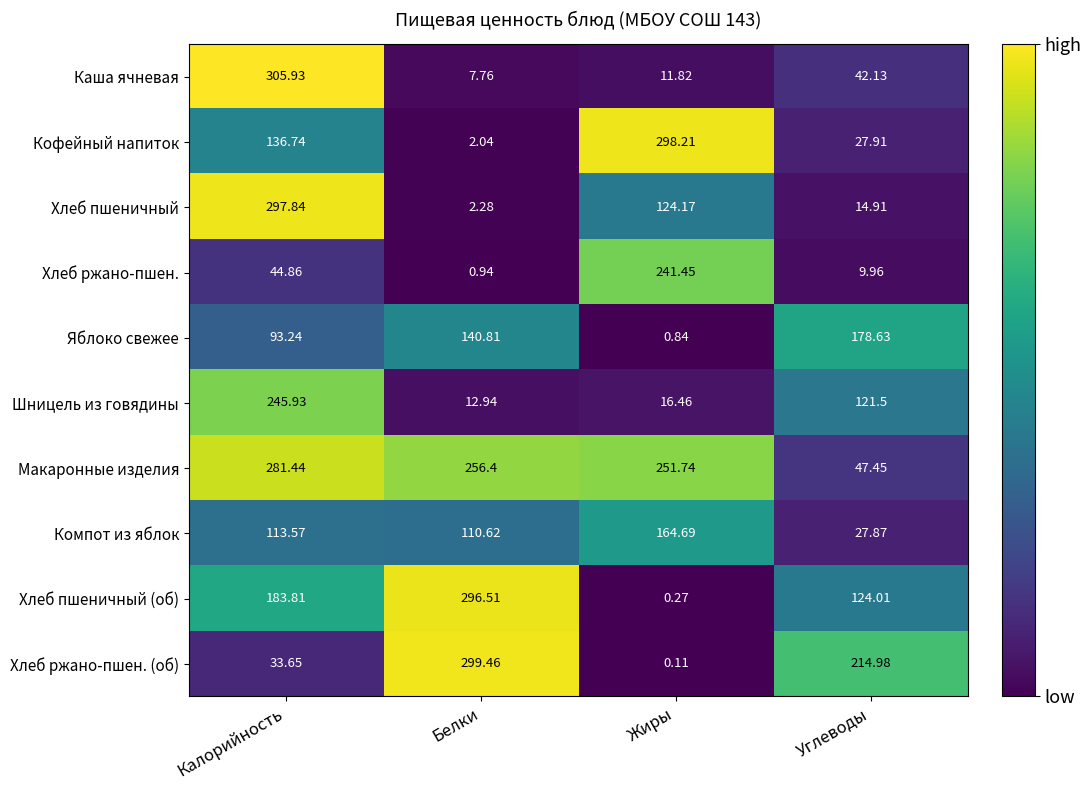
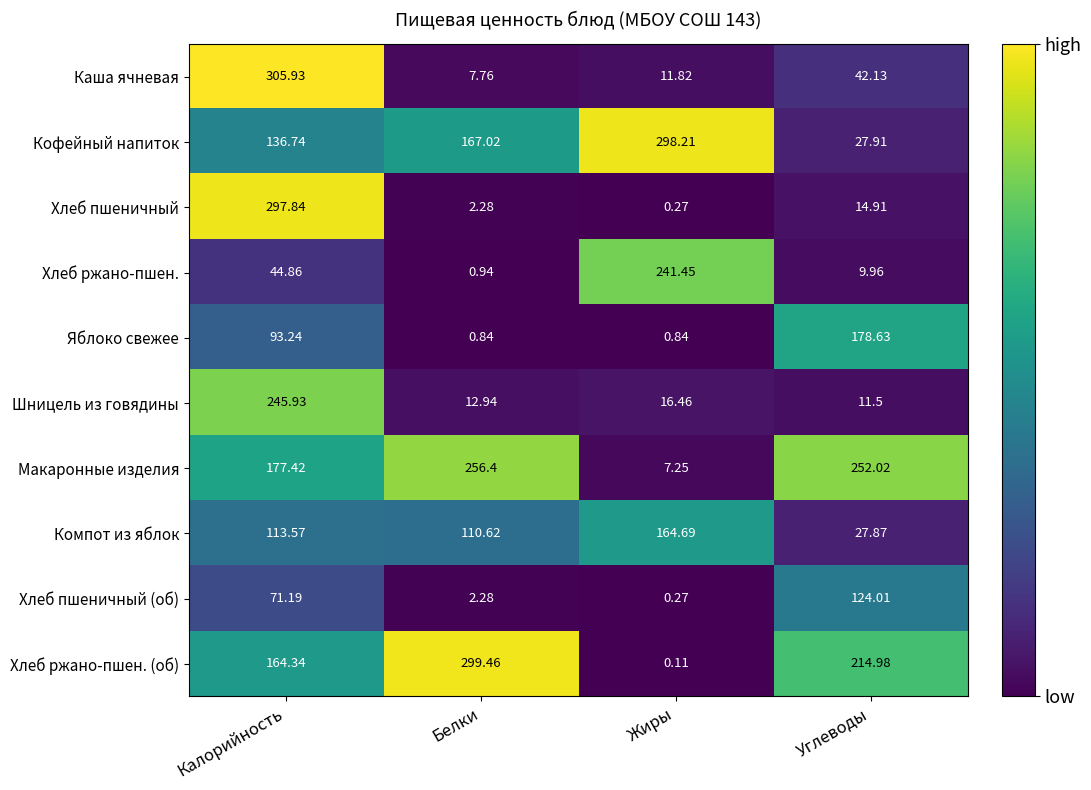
Кофейный напиток, Белки: 2.04 -> 167.02
Хлеб пшеничный, Жиры: 124.17 -> 0.27
Яблоко свежее, Белки: 140.81 -> 0.84
Шницель из говядины, Углеводы: 121.5 -> 11.5
Макаронные изделия, Калорийность: 281.44 -> 177.42
Макаронные изделия, Жиры: 251.74 -> 7.25
Макаронные изделия, Углеводы: 47.45 -> 252.02
Хлеб пшеничный (об), Калорийность: 183.81 -> 71.19
Хлеб пшеничный (об), Белки: 296.51 -> 2.28
Хлеб ржано-пшен. (об), Калорийность: 33.65 -> 164.34
